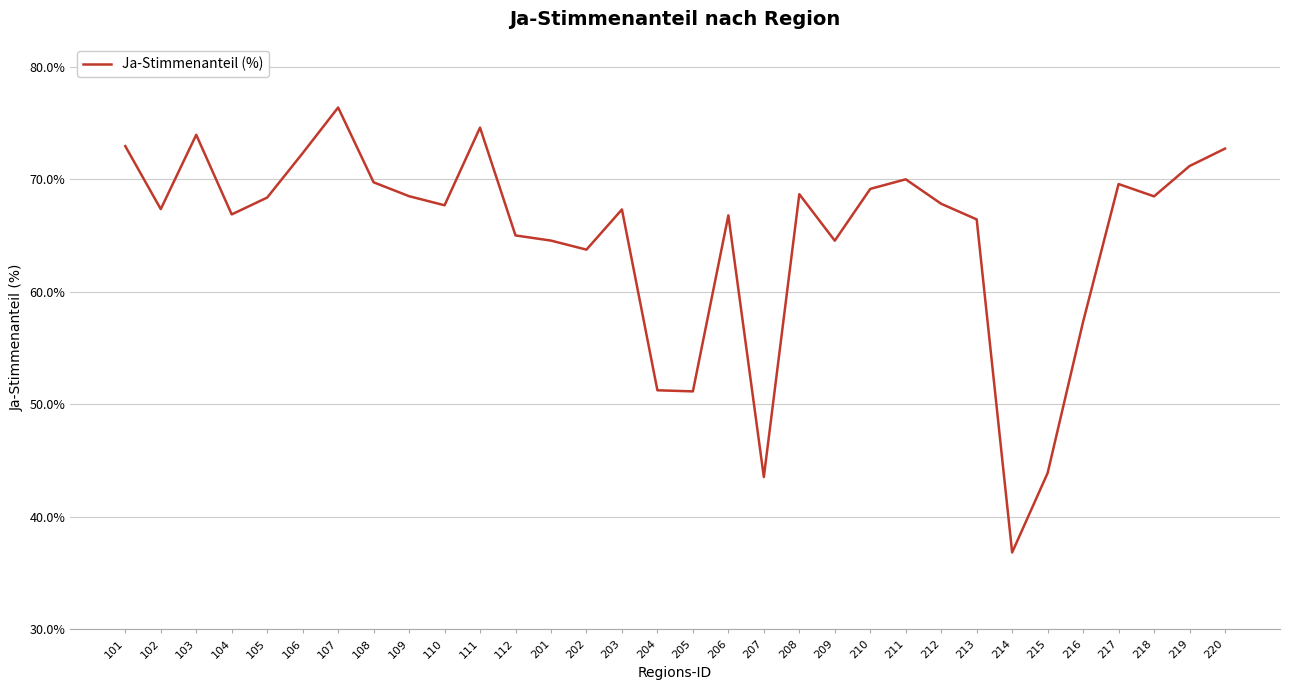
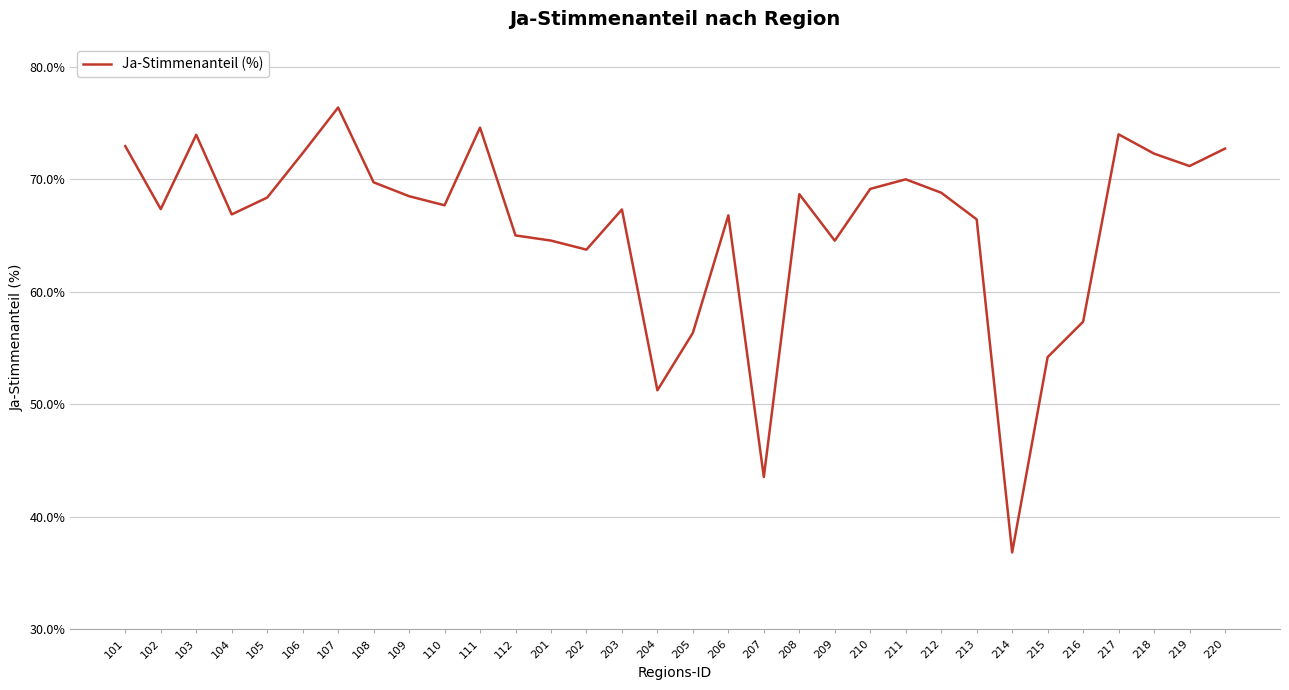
205: 51.2% -> 56.4%
212: 67.8% -> 68.8%
215: 43.9% -> 54.2%
217: 69.6% -> 74.0%
218: 68.5% -> 72.3%
